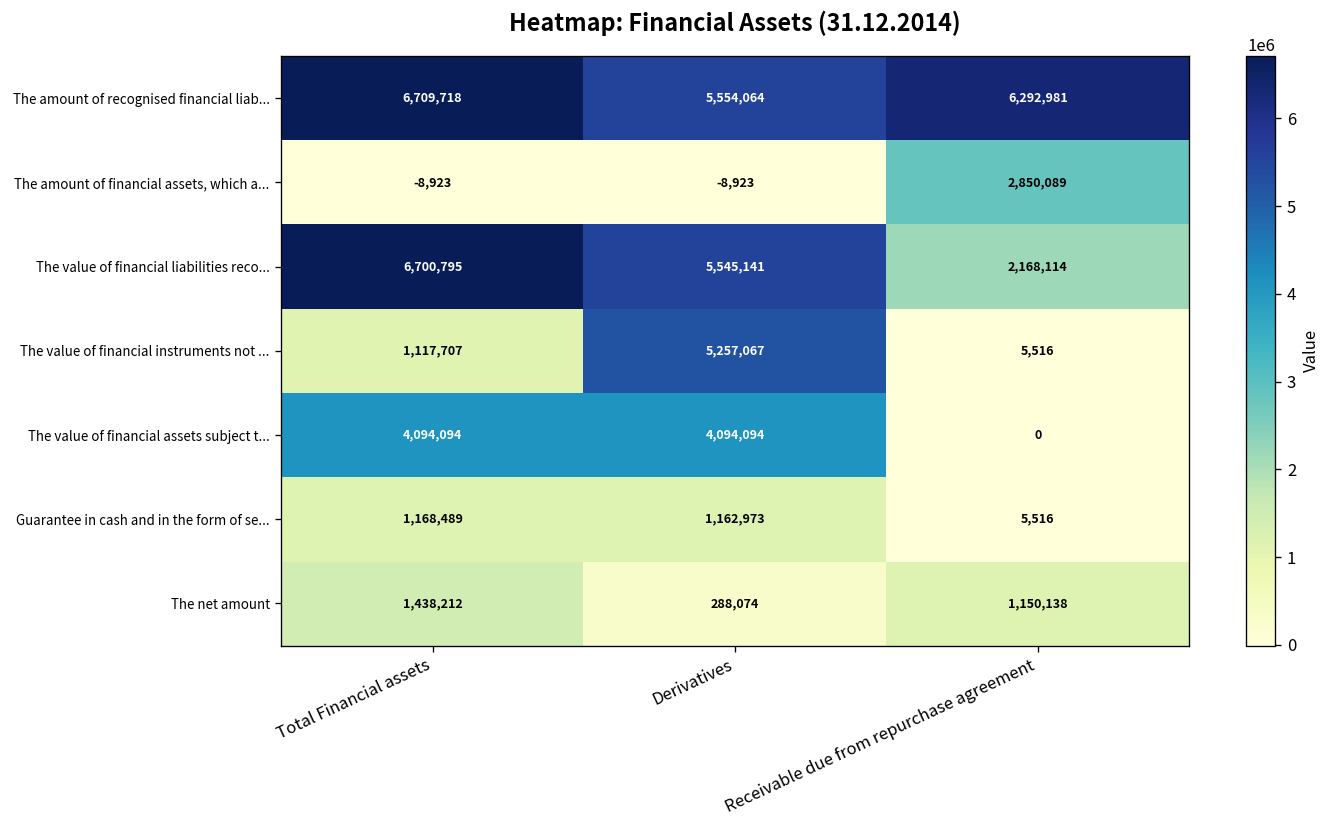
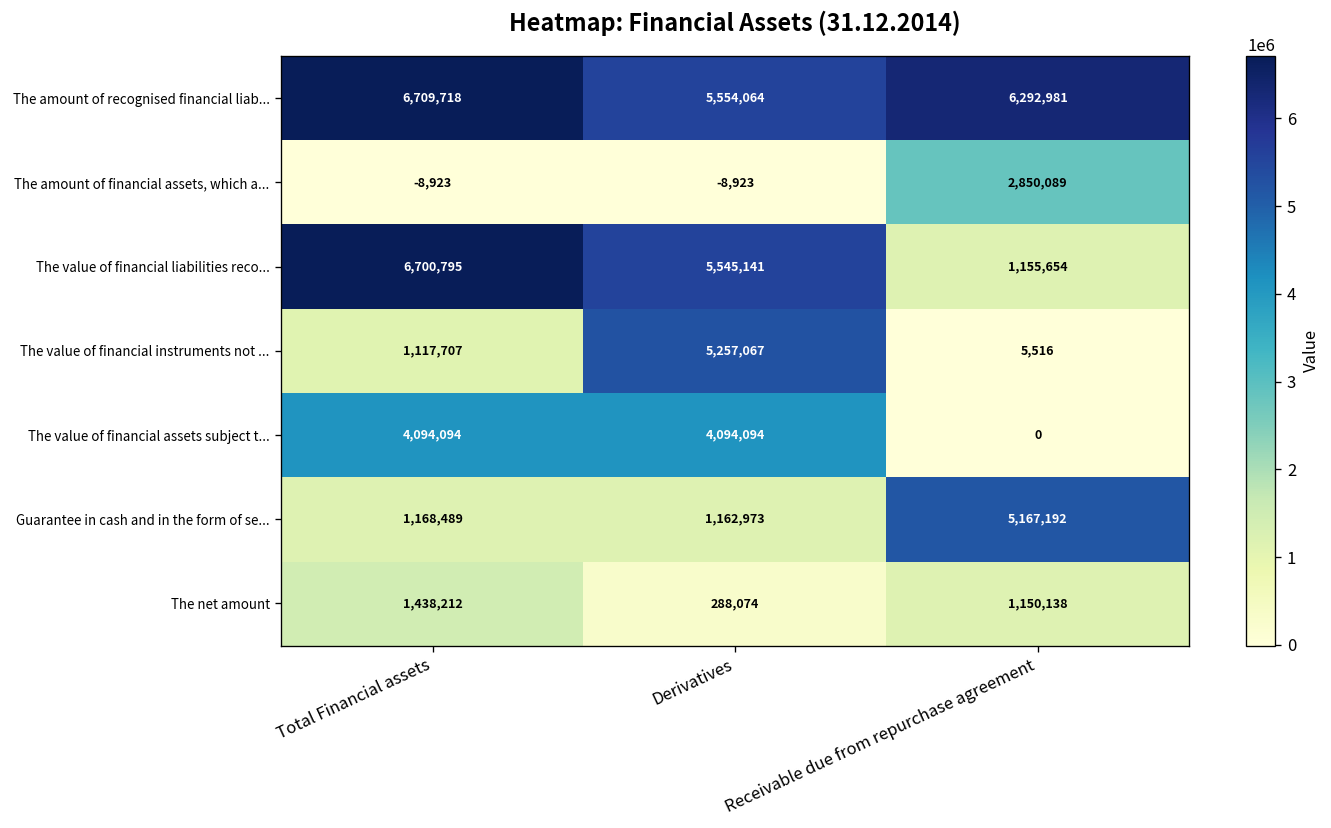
The value of financial liabilities reco..., Receivable due from repurchase agreement: 2,168,114 -> 1,155,654
Guarantee in cash and in the form of se..., Receivable due from repurchase agreement: 5,516 -> 5,167,192
